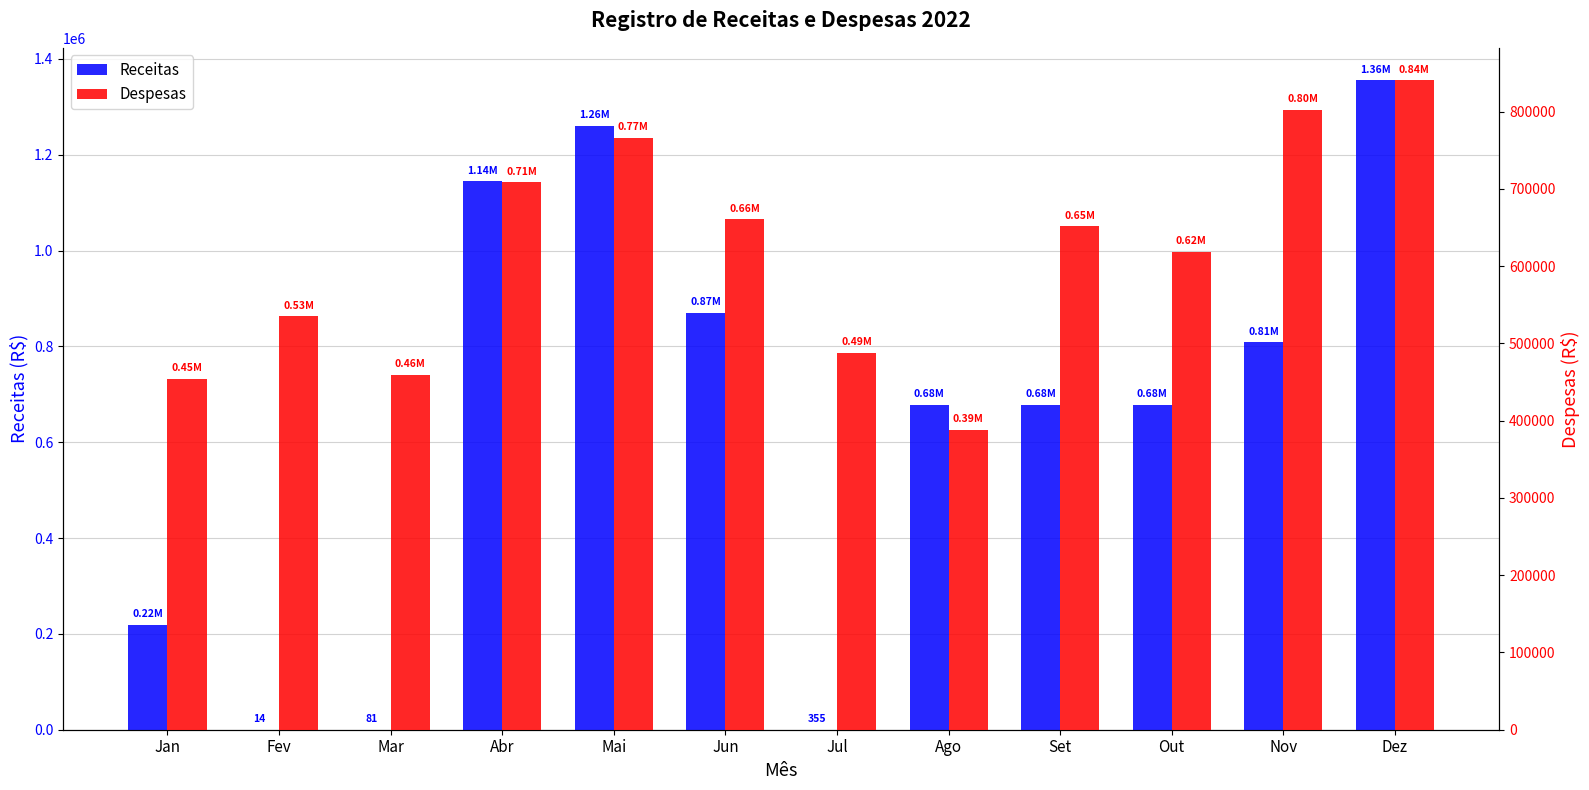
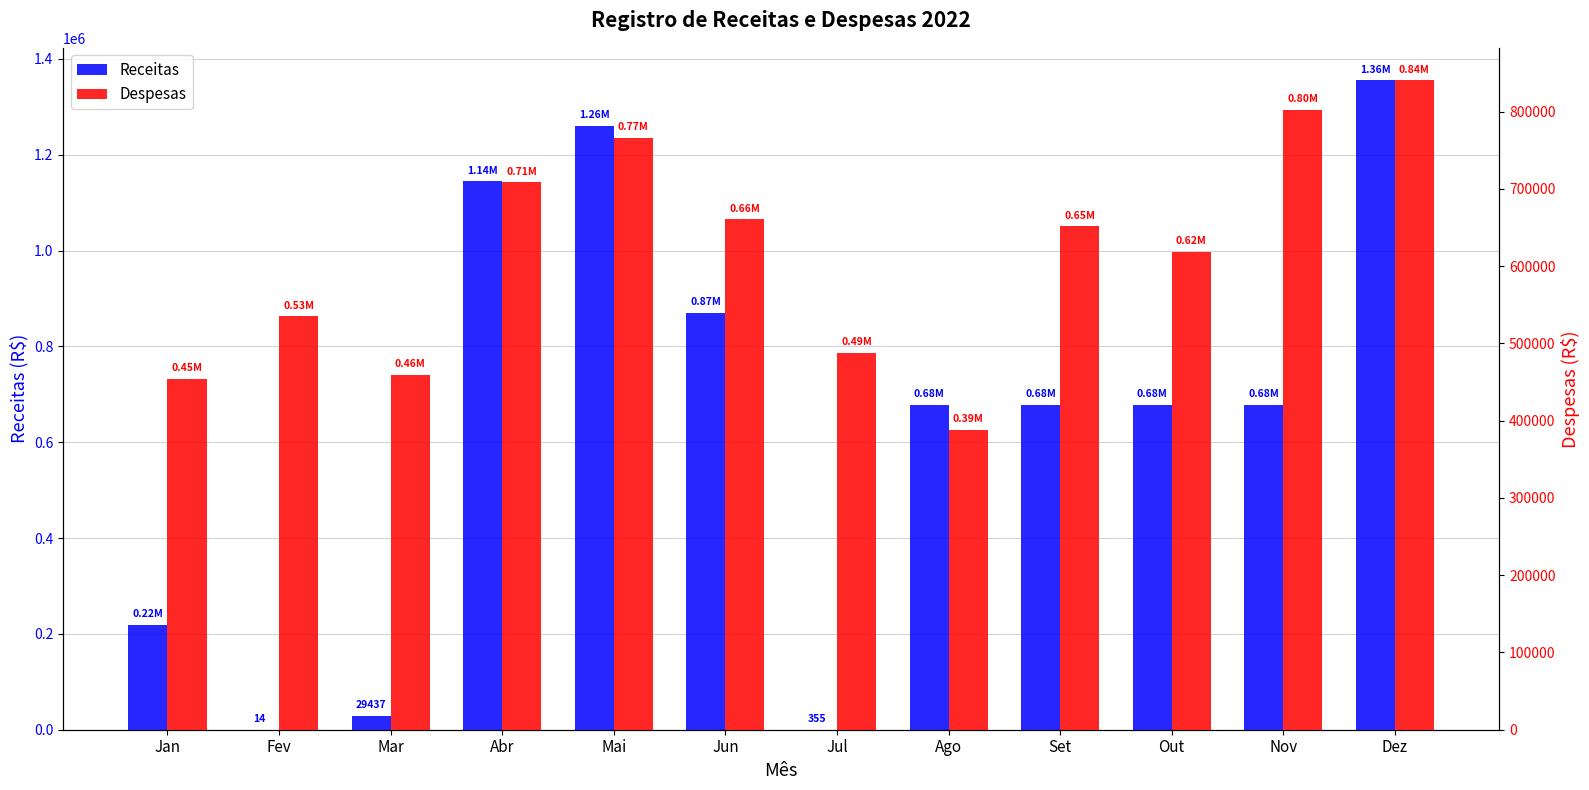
Receitas, Mar: 81 -> 29437
Receitas, Nov: 0.81M -> 0.68M
